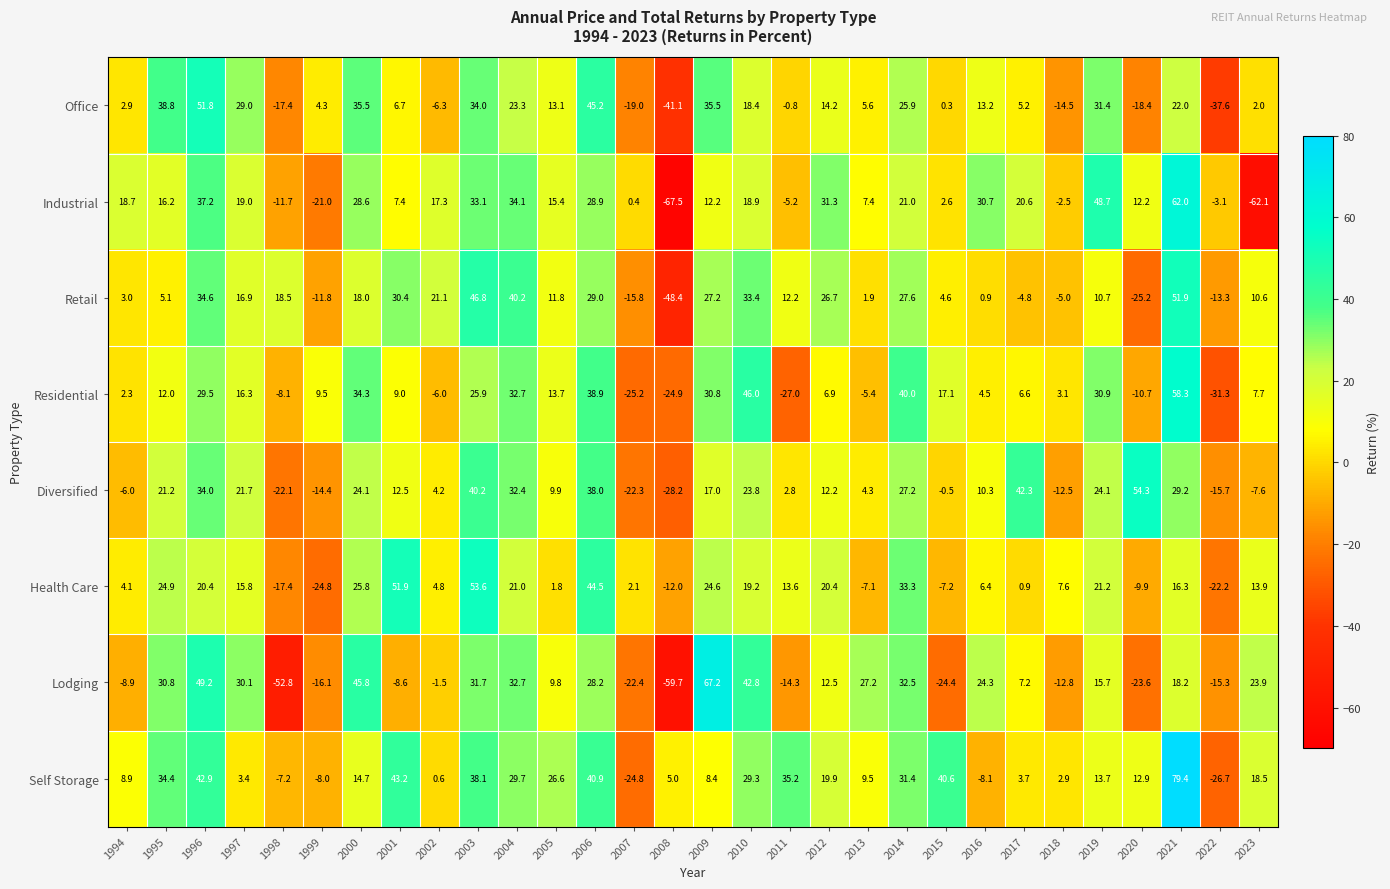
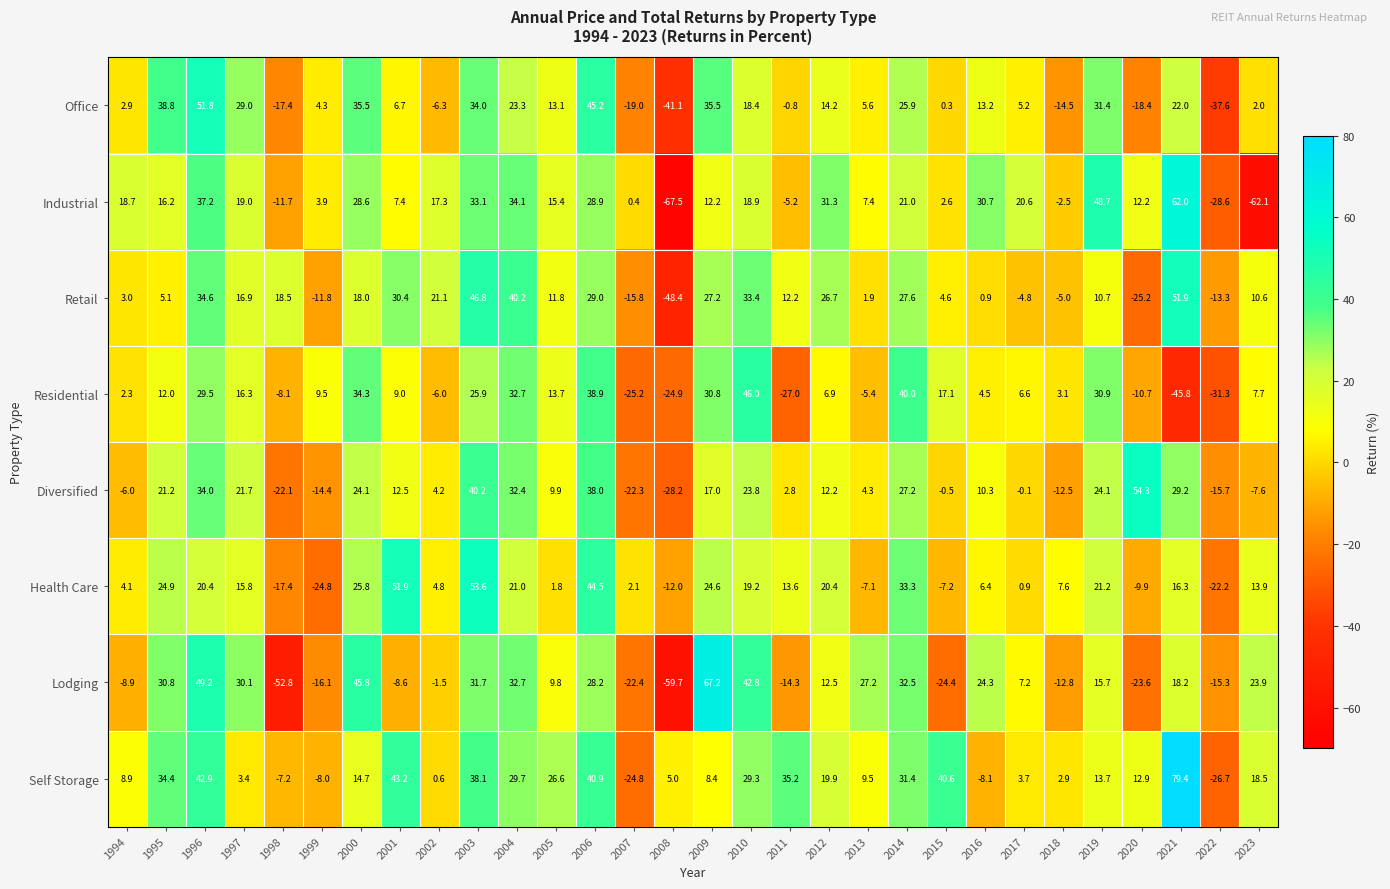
Industrial, 1999: -21.0 -> 3.9
Industrial, 2022: -3.1 -> -28.6
Residential, 2021: 58.3 -> -45.8
Diversified, 2017: 42.3 -> -0.1
